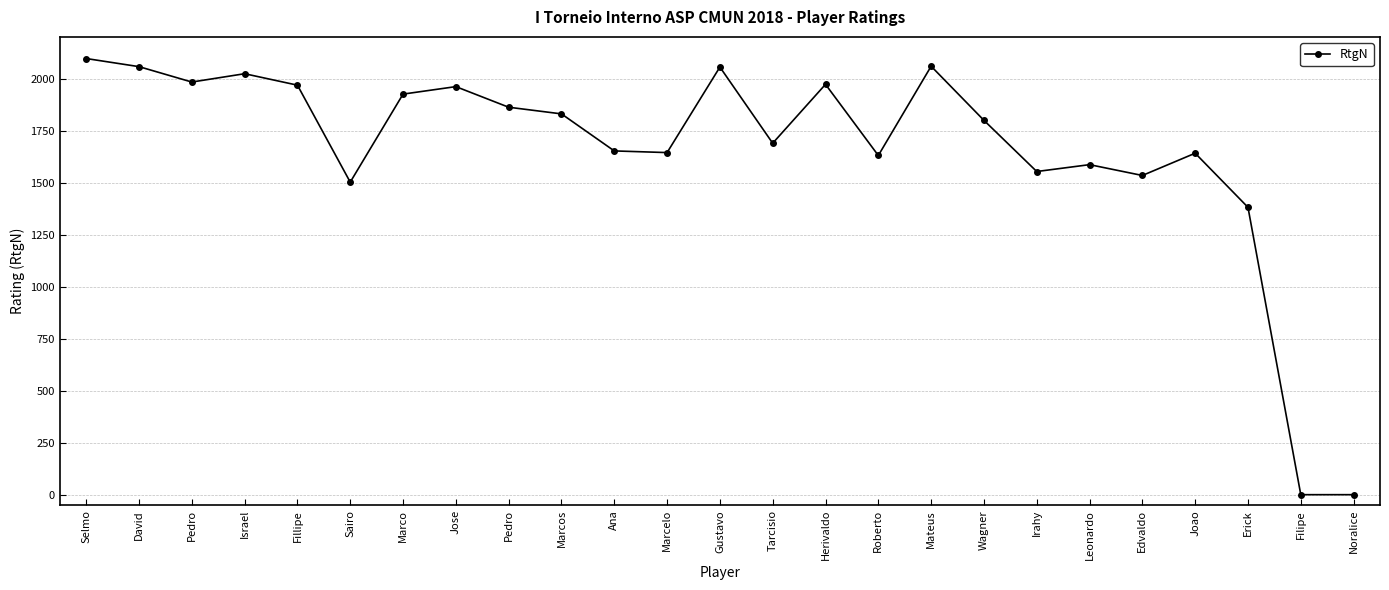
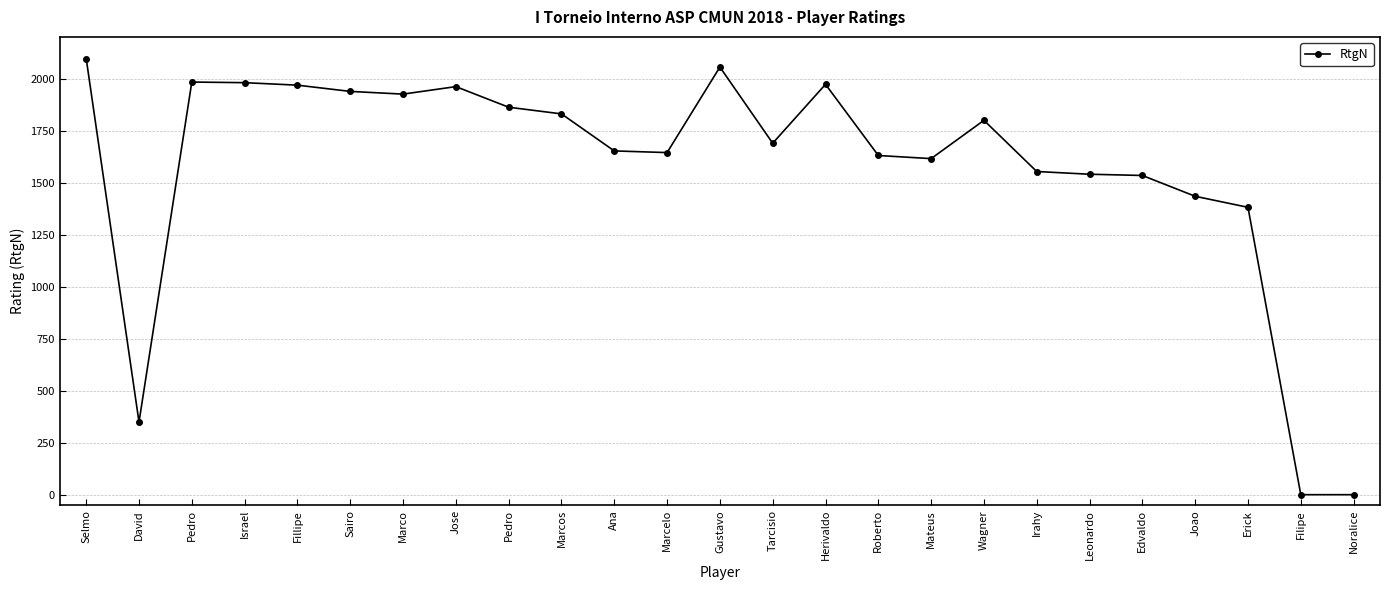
David: 2060 -> 350
Israel: 2020 -> 1980
Sairo: 1500 -> 1940
Mateus: 2060 -> 1620
Leonardo: 1590 -> 1540
Joao: 1640 -> 1430
